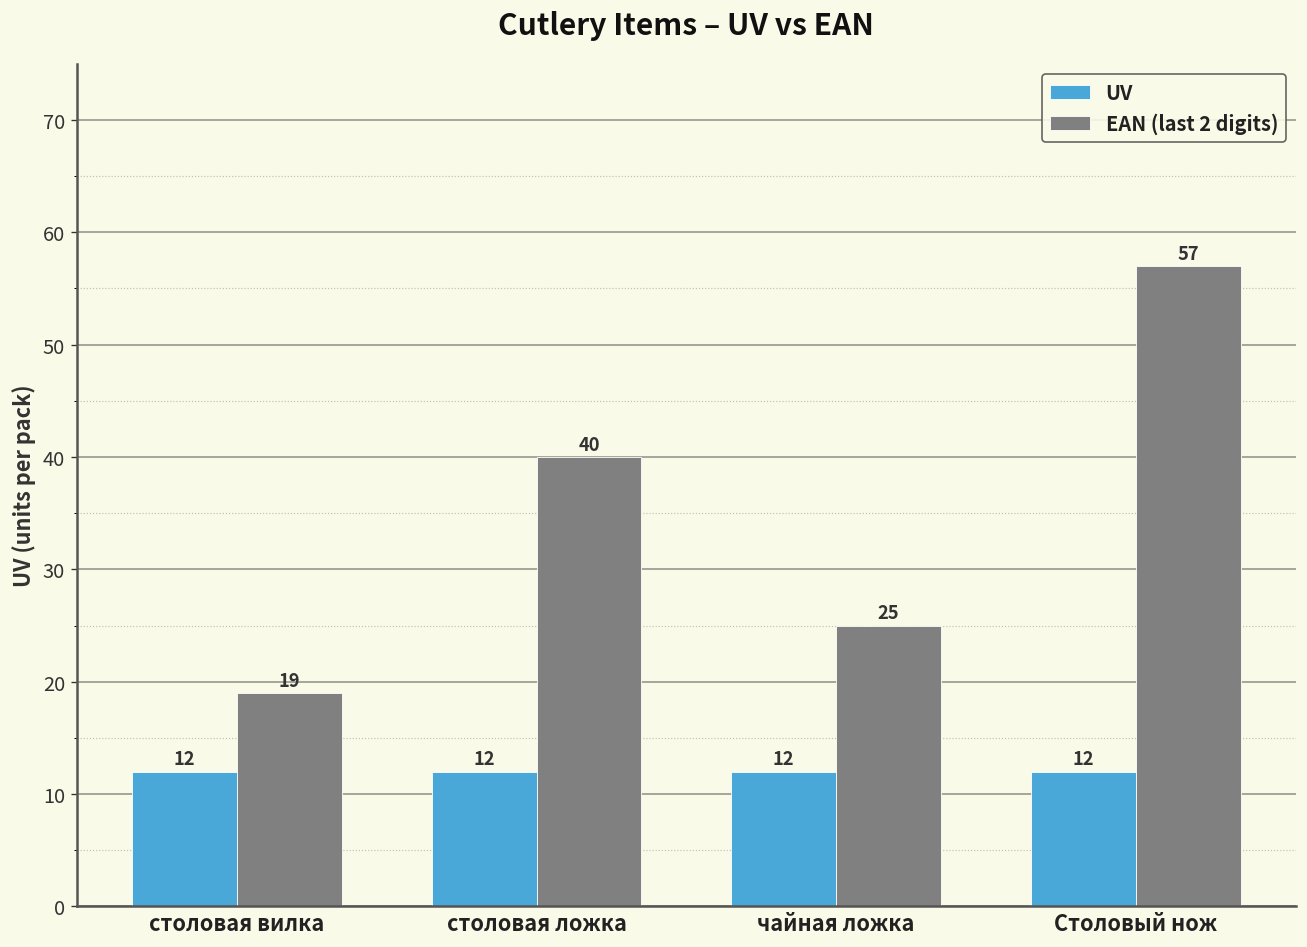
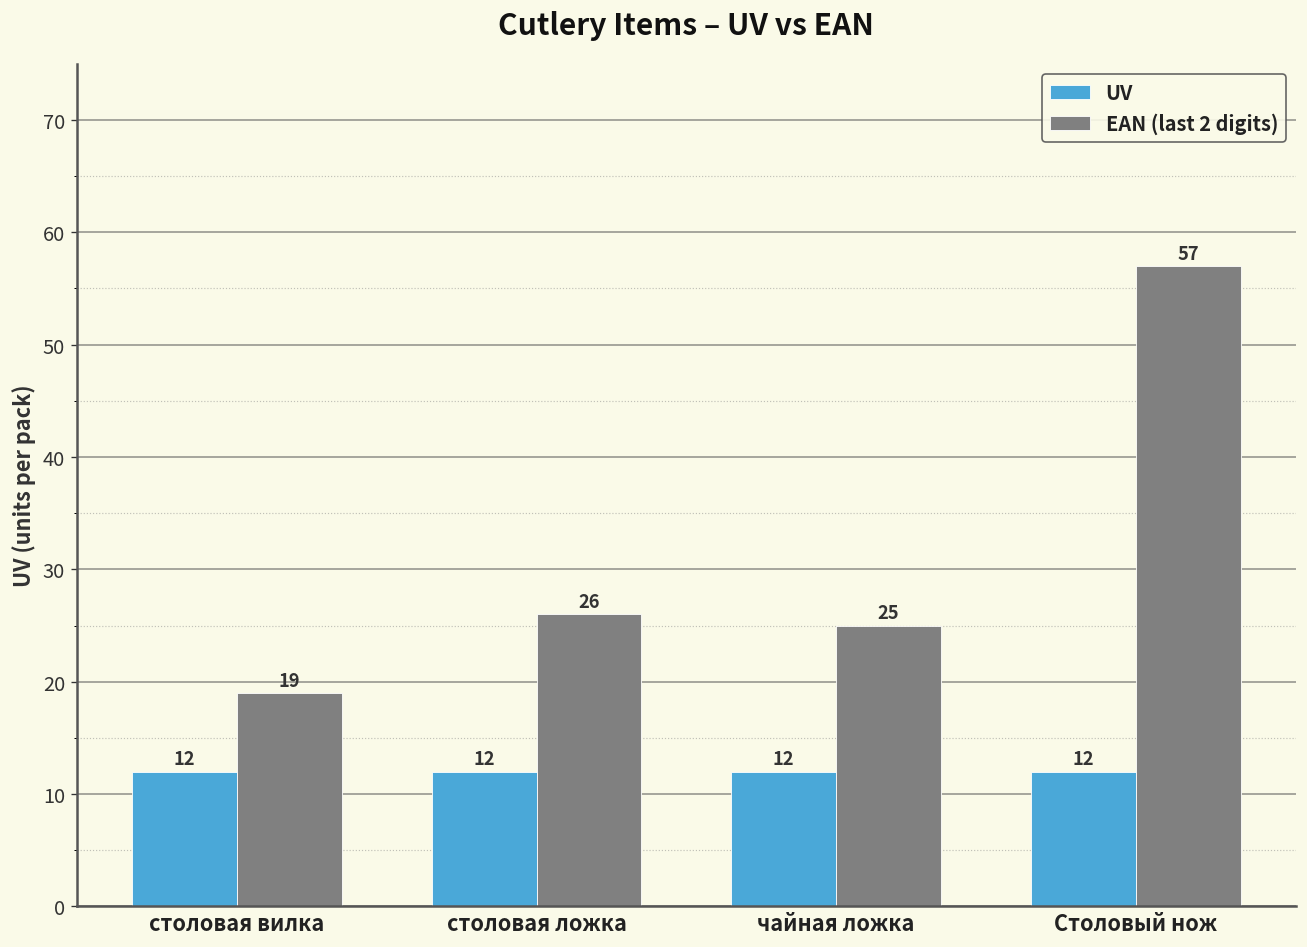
EAN (last 2 digits), столовая ложка: 40 -> 26
